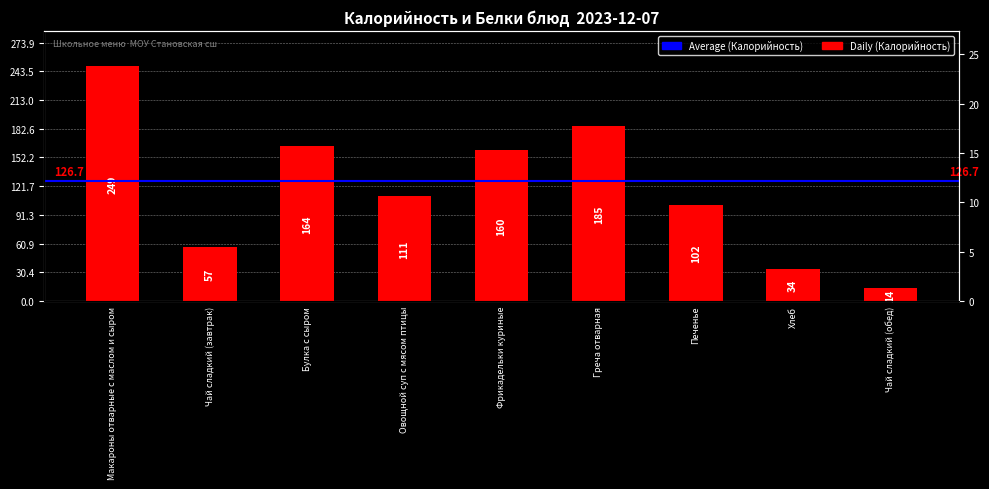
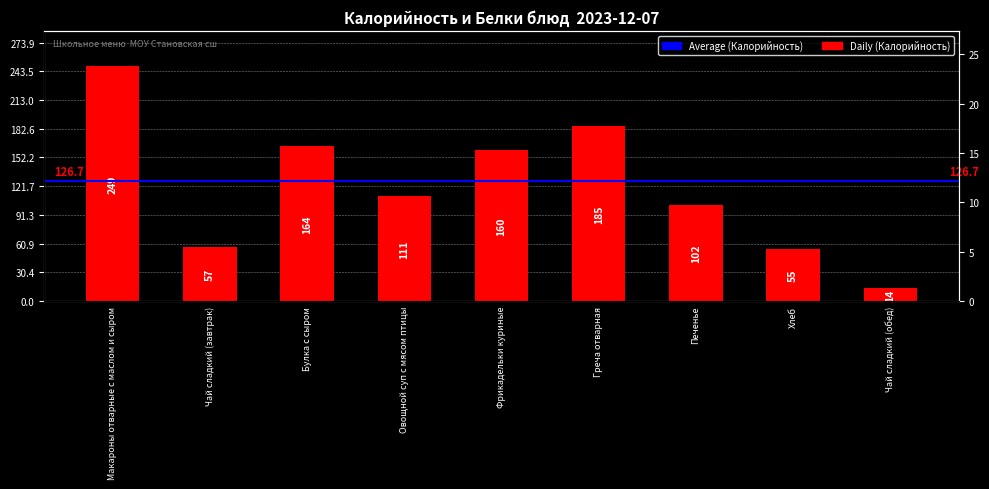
Хлеб: 34 -> 55
